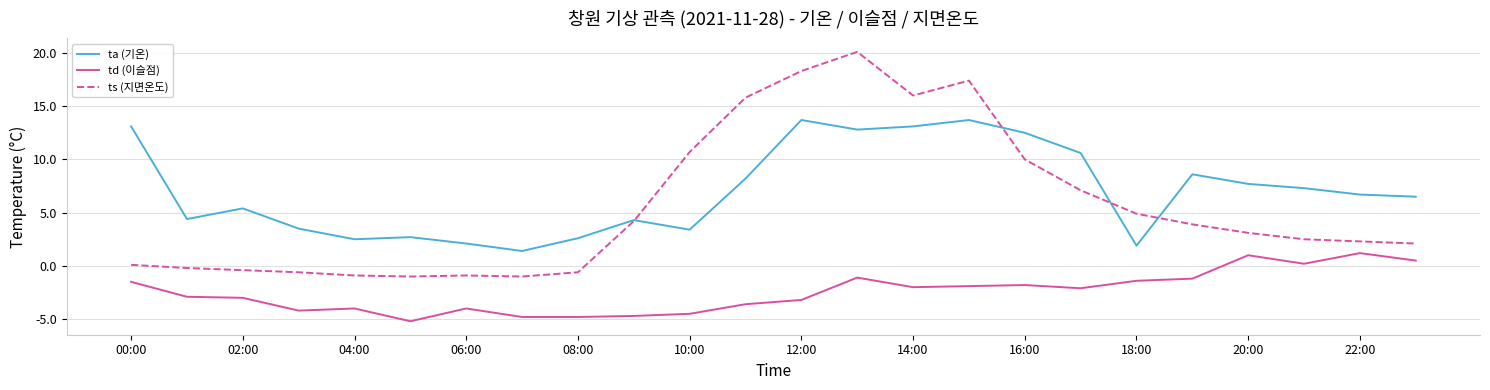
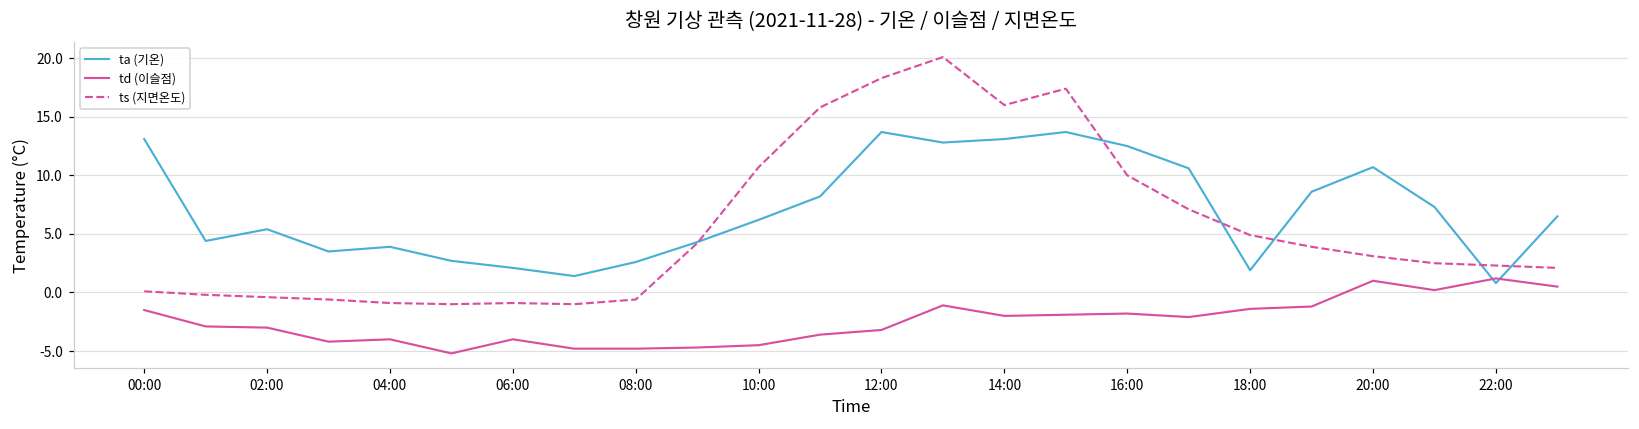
ta (기온), 04:00: 2.5 -> 3.9
ta (기온), 10:00: 3.4 -> 6.2
ta (기온), 20:00: 7.7 -> 10.7
ta (기온), 22:00: 6.7 -> 0.8
